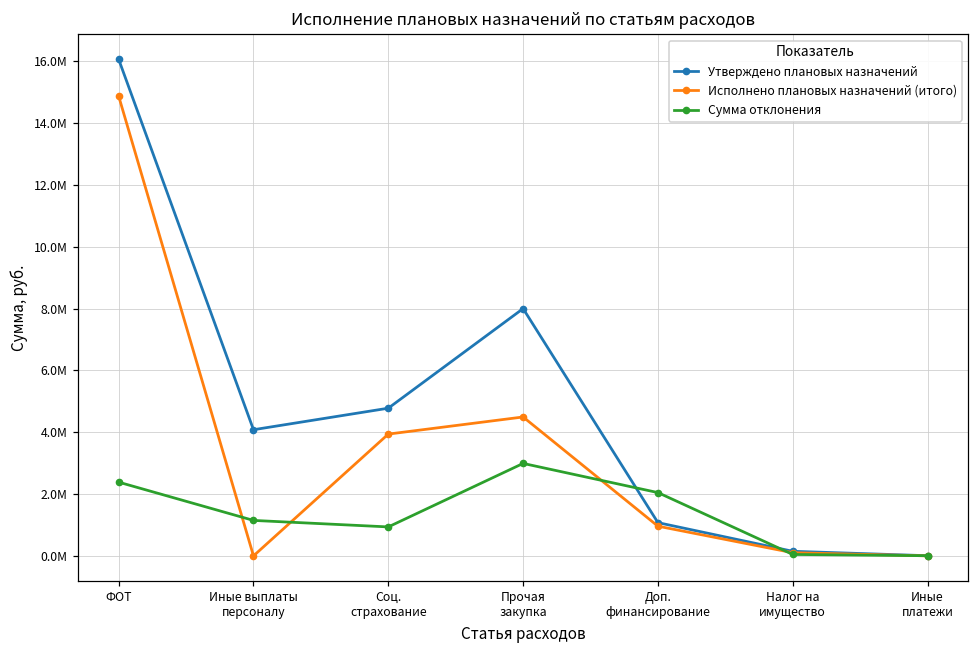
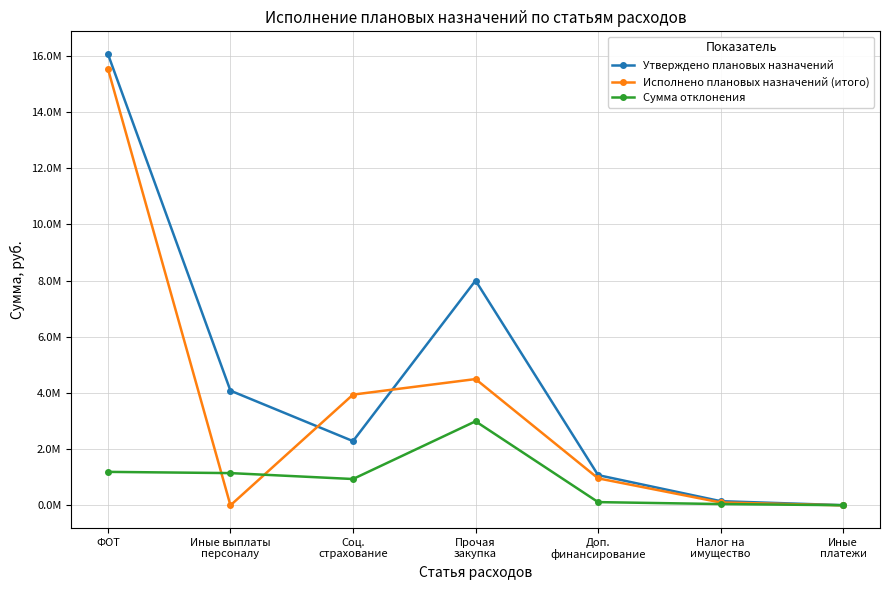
Исполнено плановых назначений (итого), ФОТ: 14900000 -> 15500000
Сумма отклонения, ФОТ: 2400000 -> 1200000
Утверждено плановых назначений, Соц. страхование: 4800000 -> 2300000
Сумма отклонения, Доп. финансирование: 2000000 -> 100000
